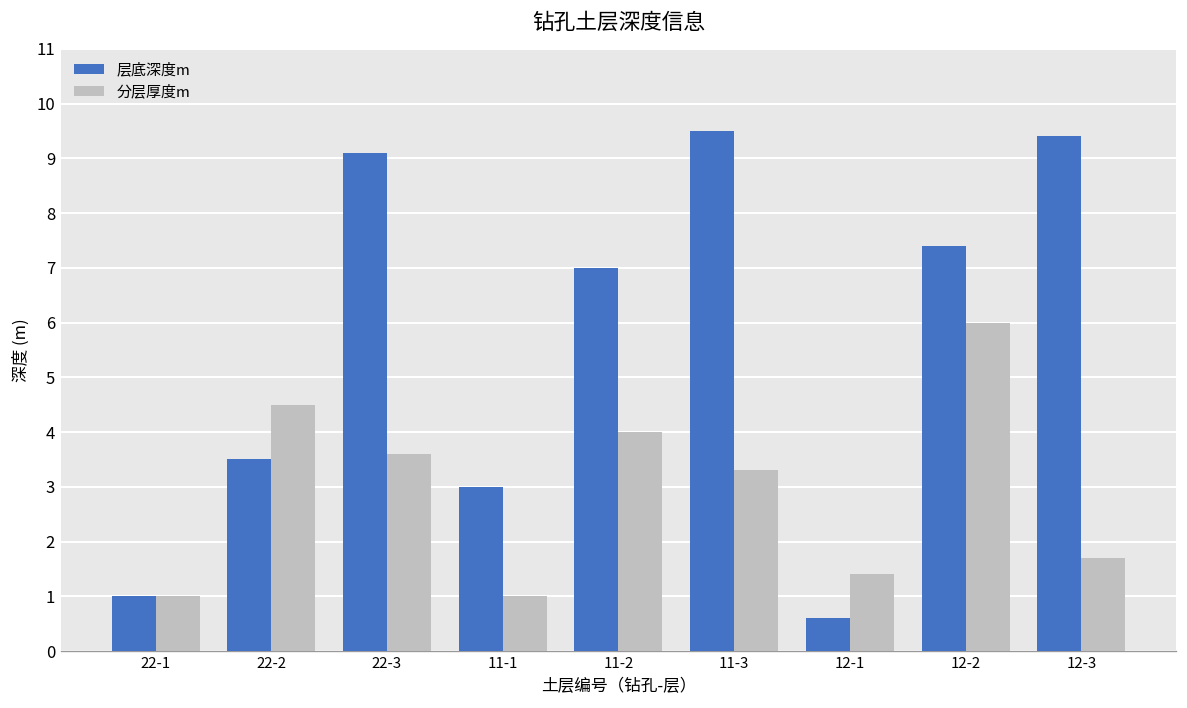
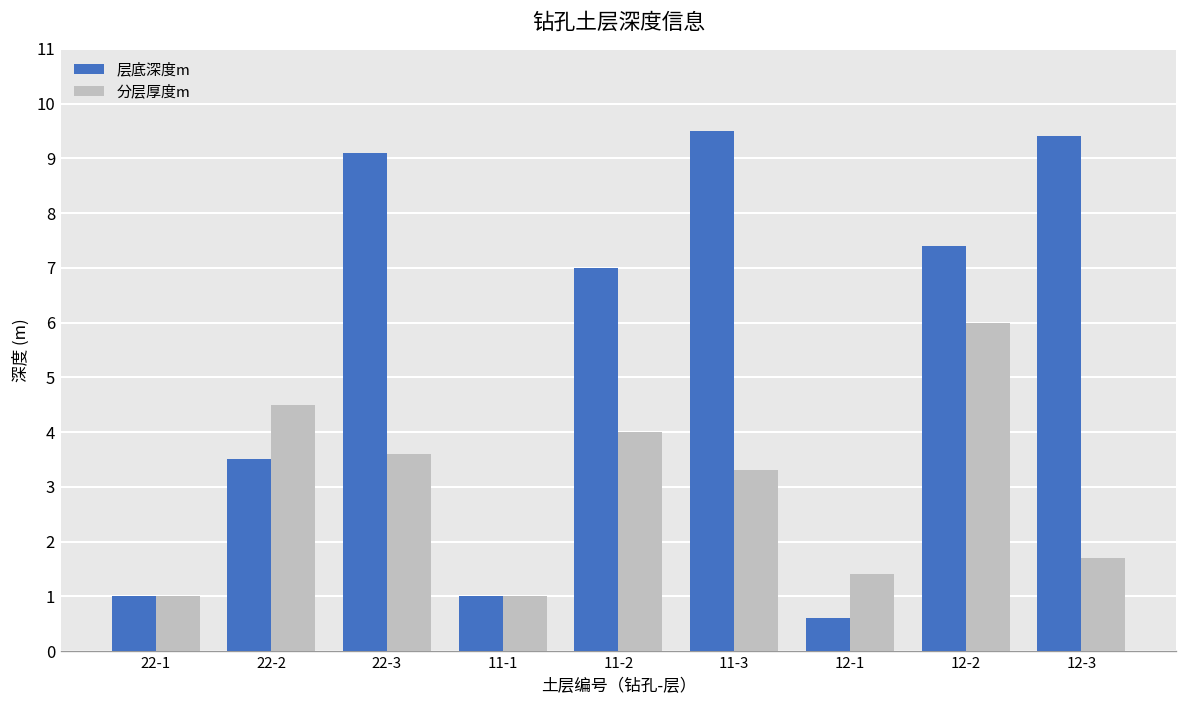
层底深度m, 11-1: 3 -> 1
